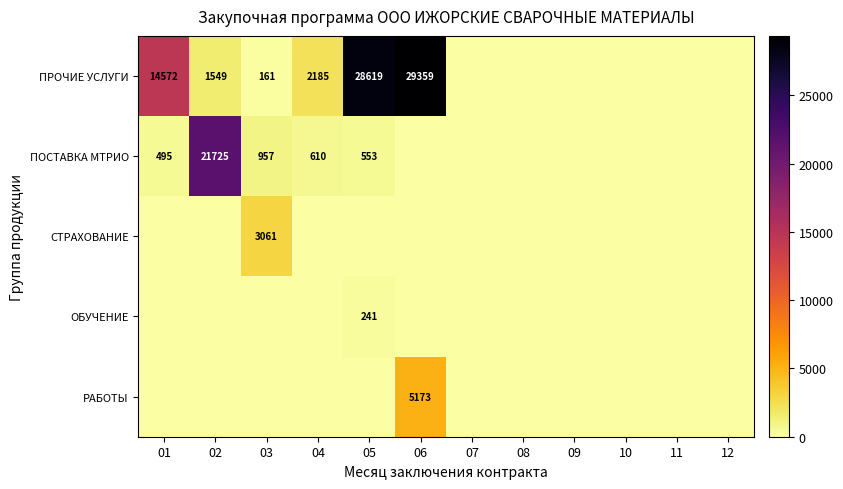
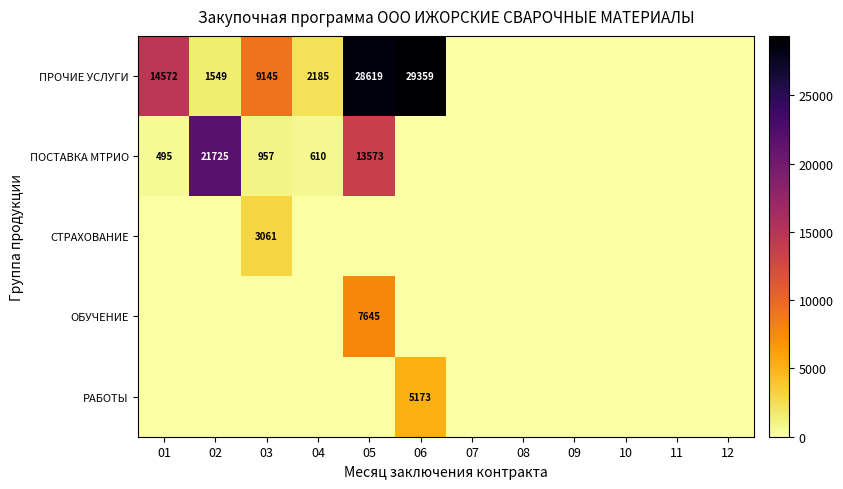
ПРОЧИЕ УСЛУГИ, 03: 161 -> 9145
ПОСТАВКА МТРИО, 05: 553 -> 13573
ОБУЧЕНИЕ, 05: 241 -> 7645
